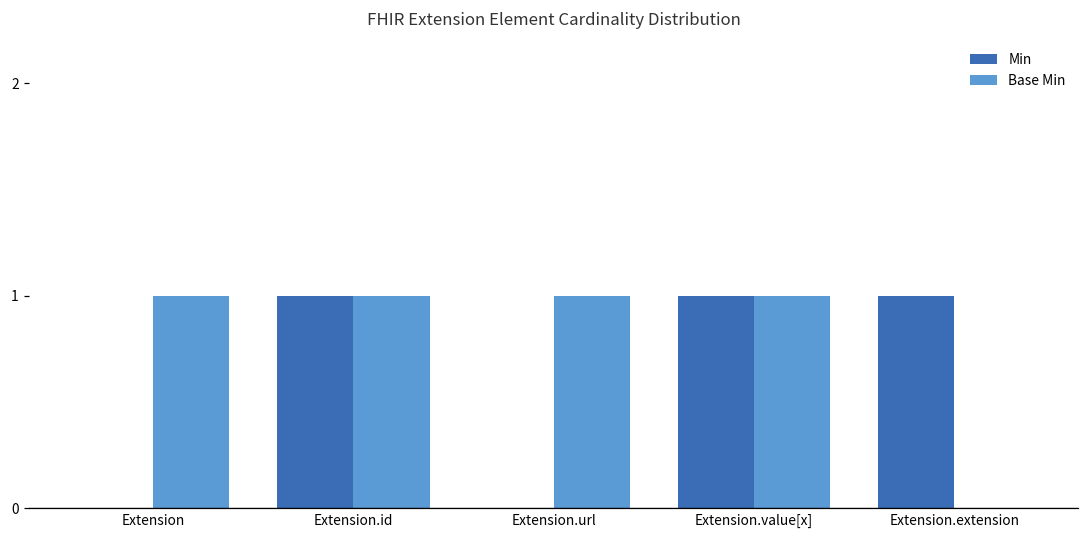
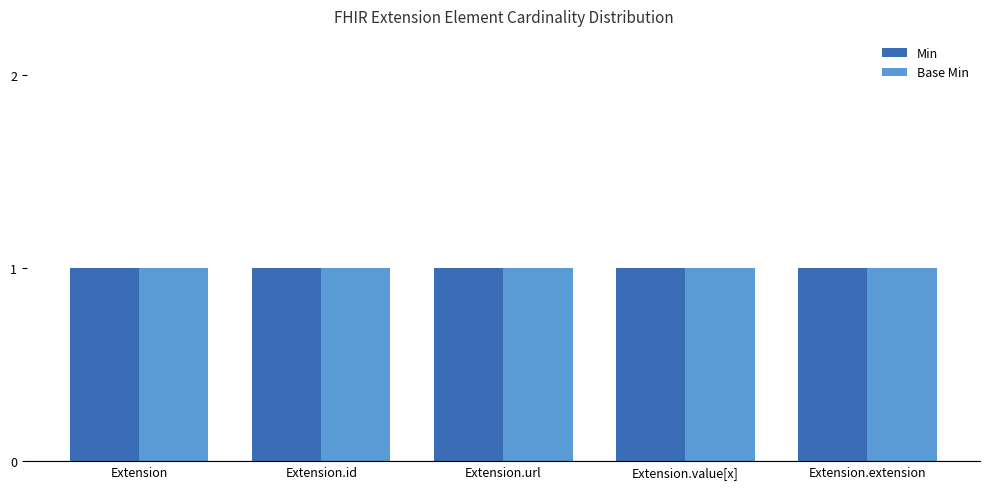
Min, Extension: 0 -> 1
Min, Extension.url: 0 -> 1
Base Min, Extension.extension: 0 -> 1
